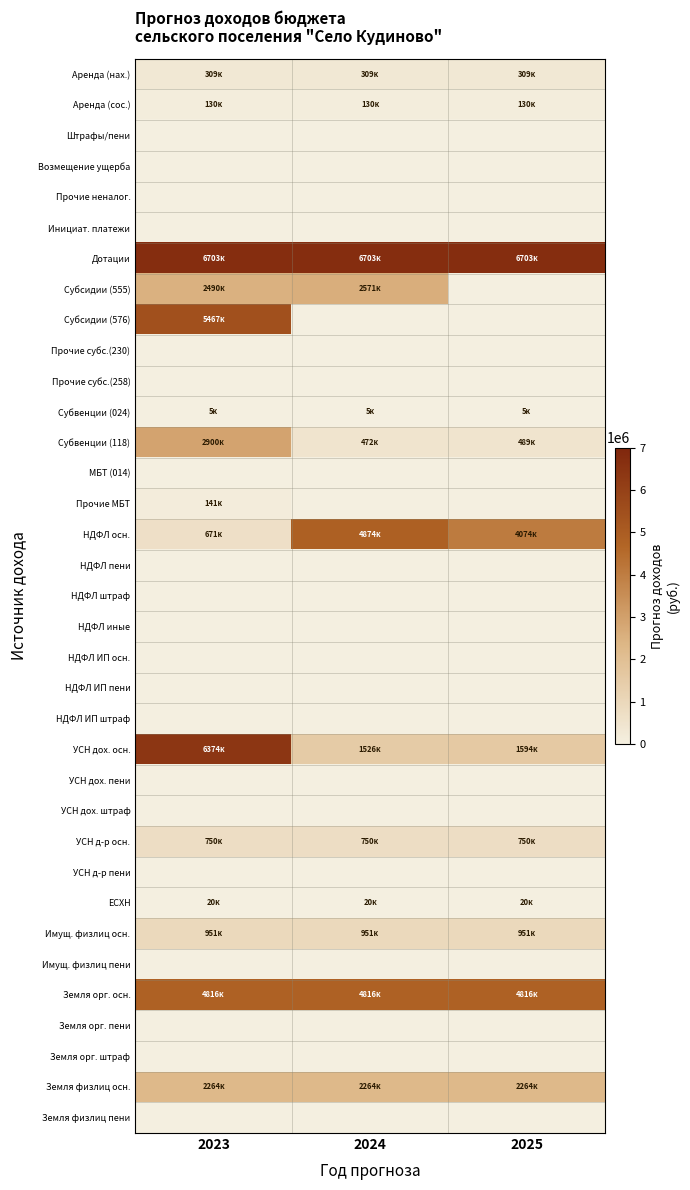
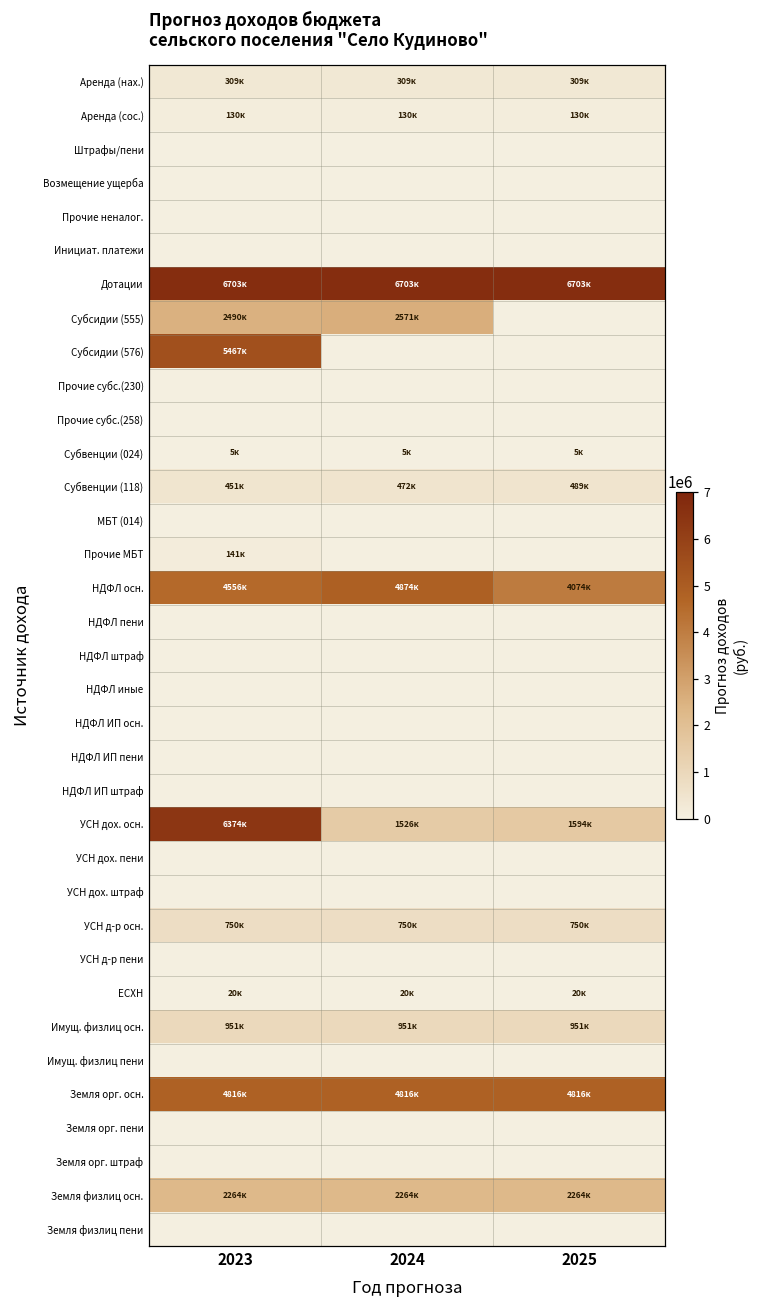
Субвенции (118), 2023: 2900к -> 451к
НДФЛ осн., 2023: 671к -> 4556к
